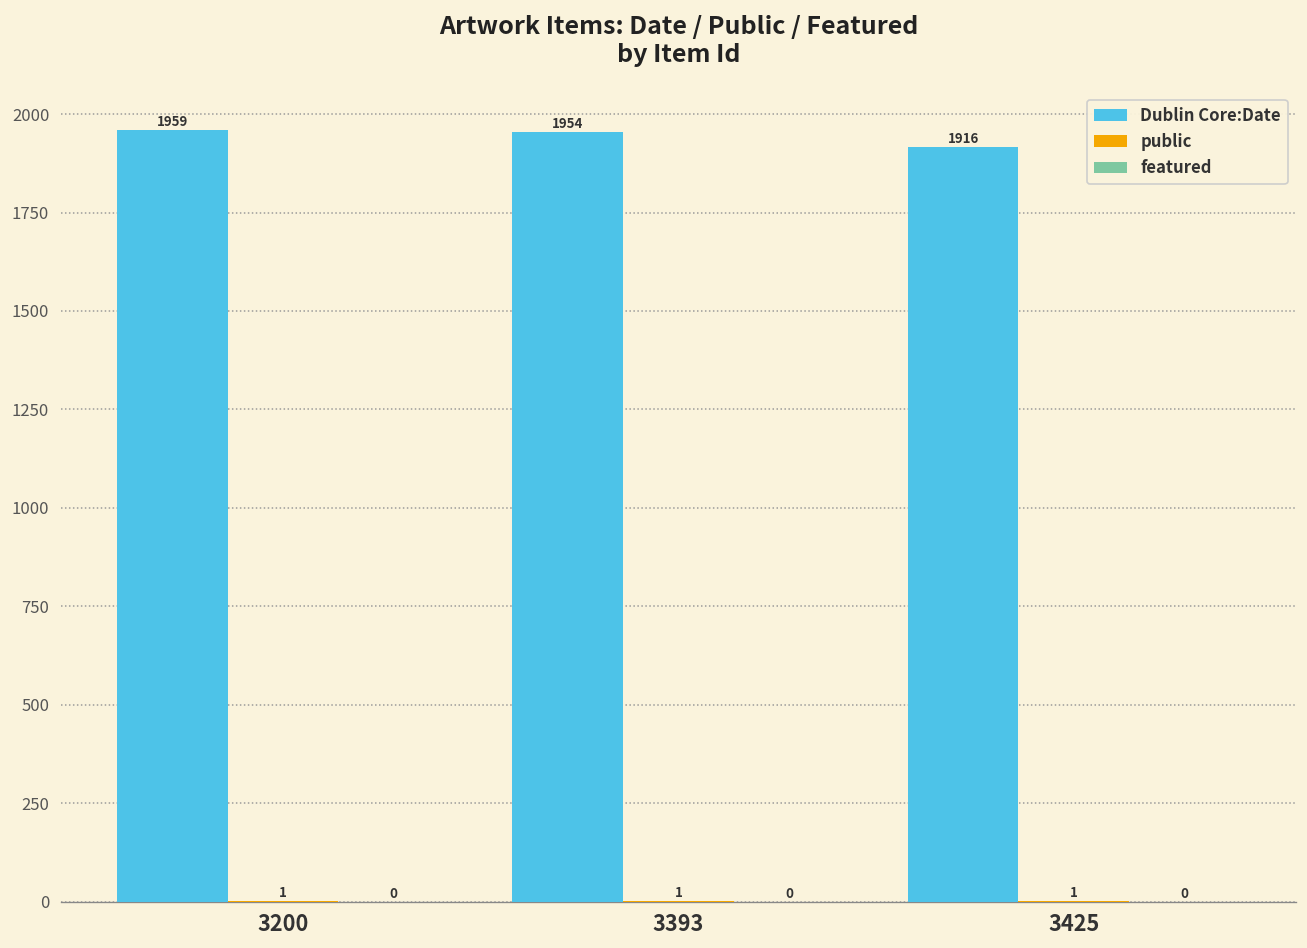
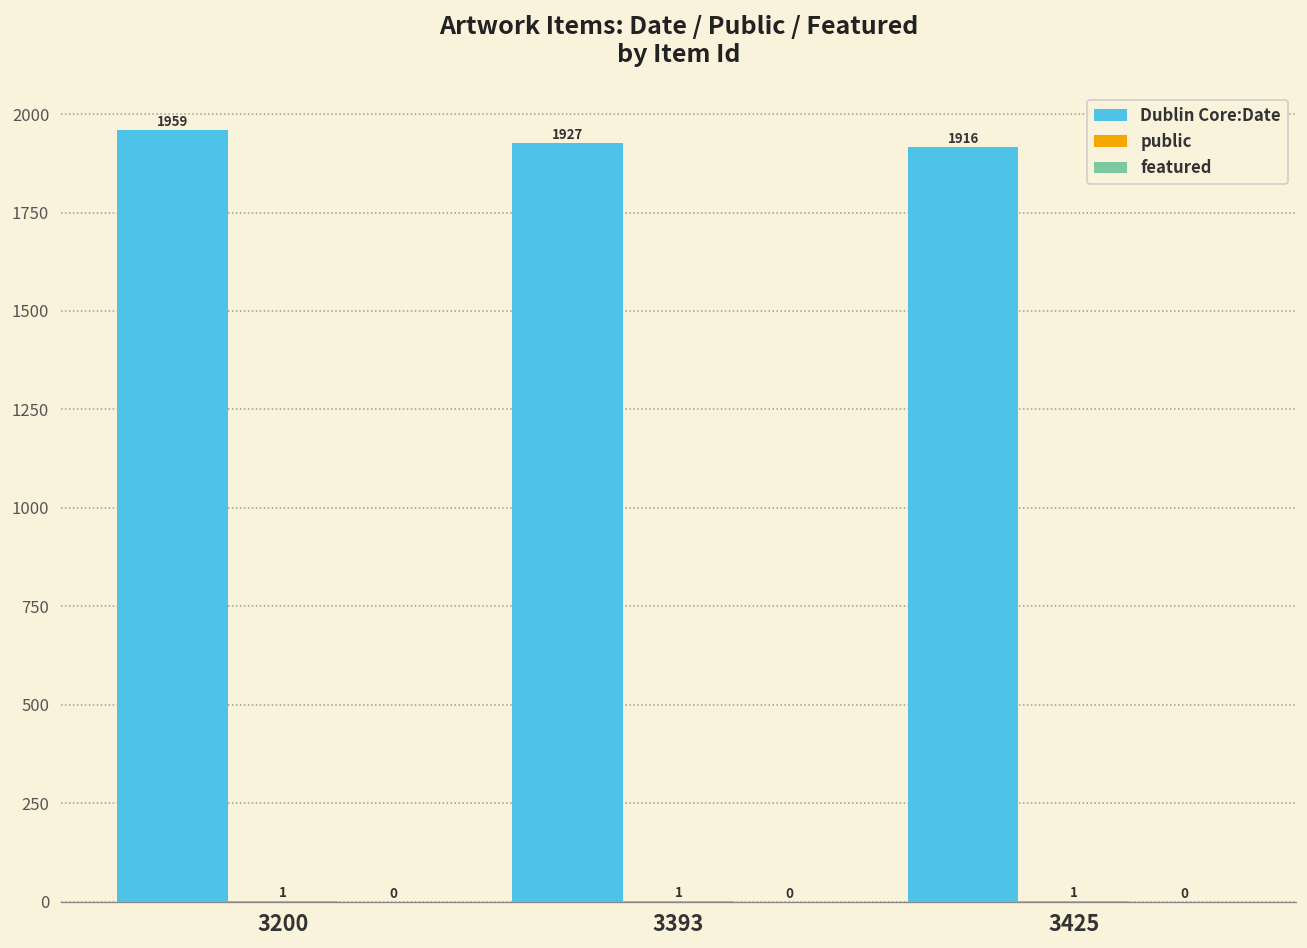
Dublin Core:Date, 3393: 1954 -> 1927
